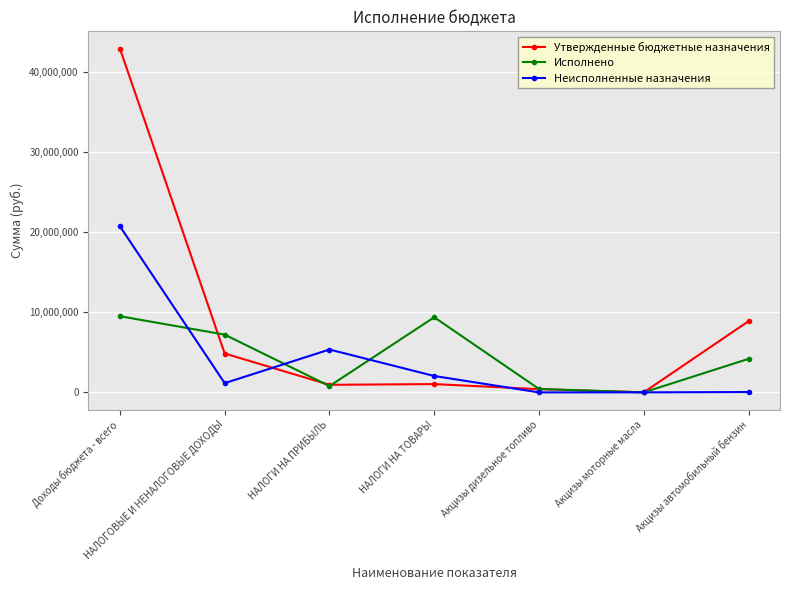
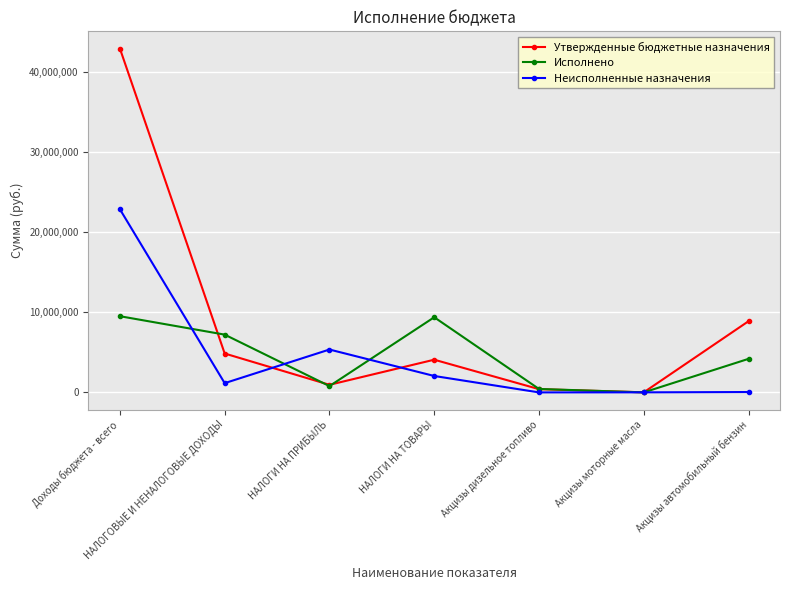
Неисполненные назначения, Доходы бюджета - всего: 21,000,000 -> 23,000,000
Утвержденные бюджетные назначения, НАЛОГИ НА ТОВАРЫ: 1,000,000 -> 4,000,000
